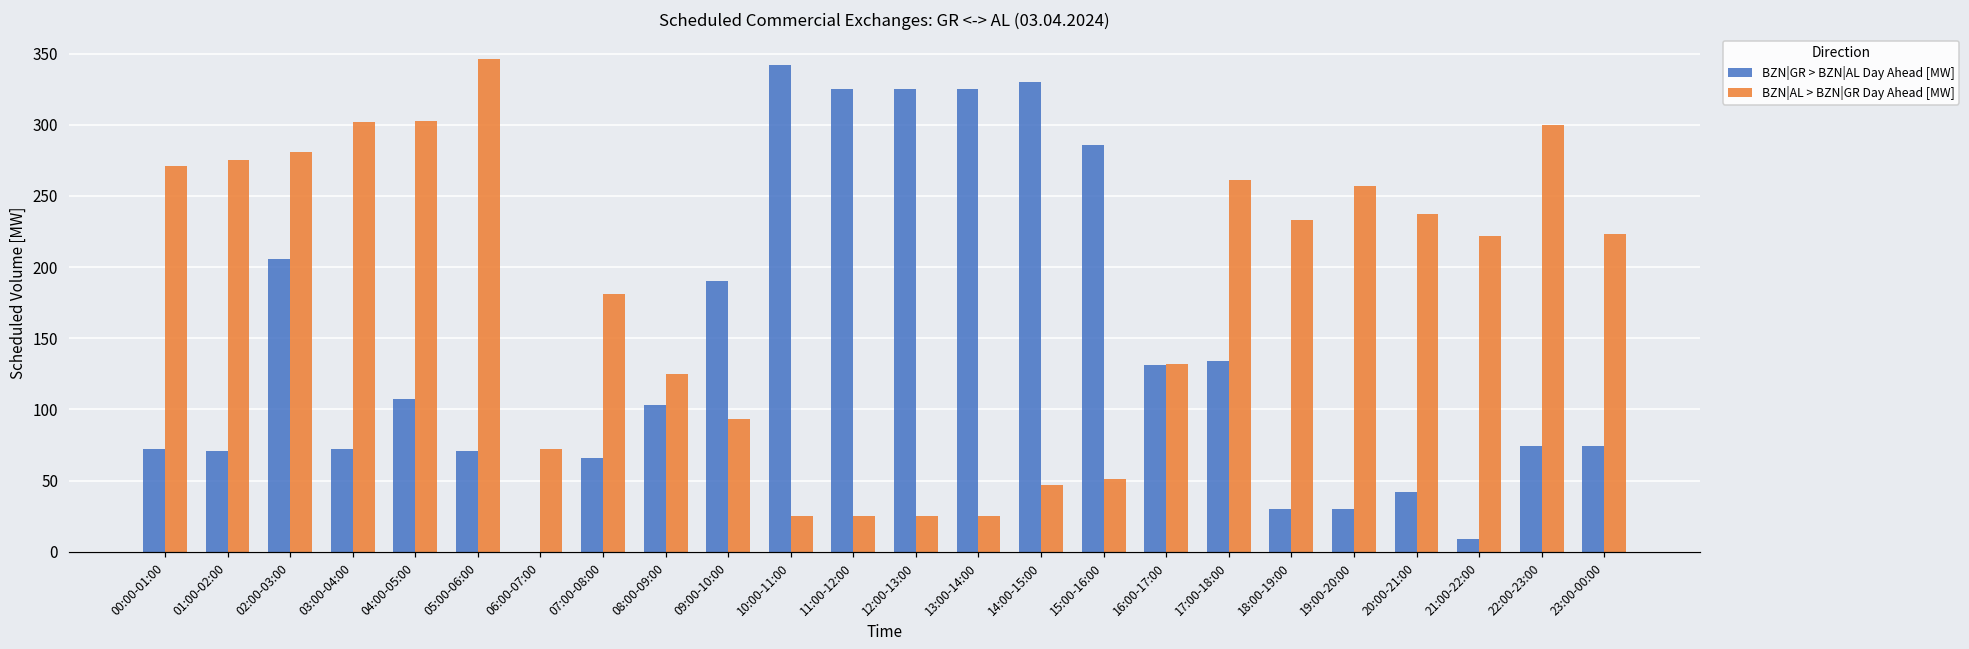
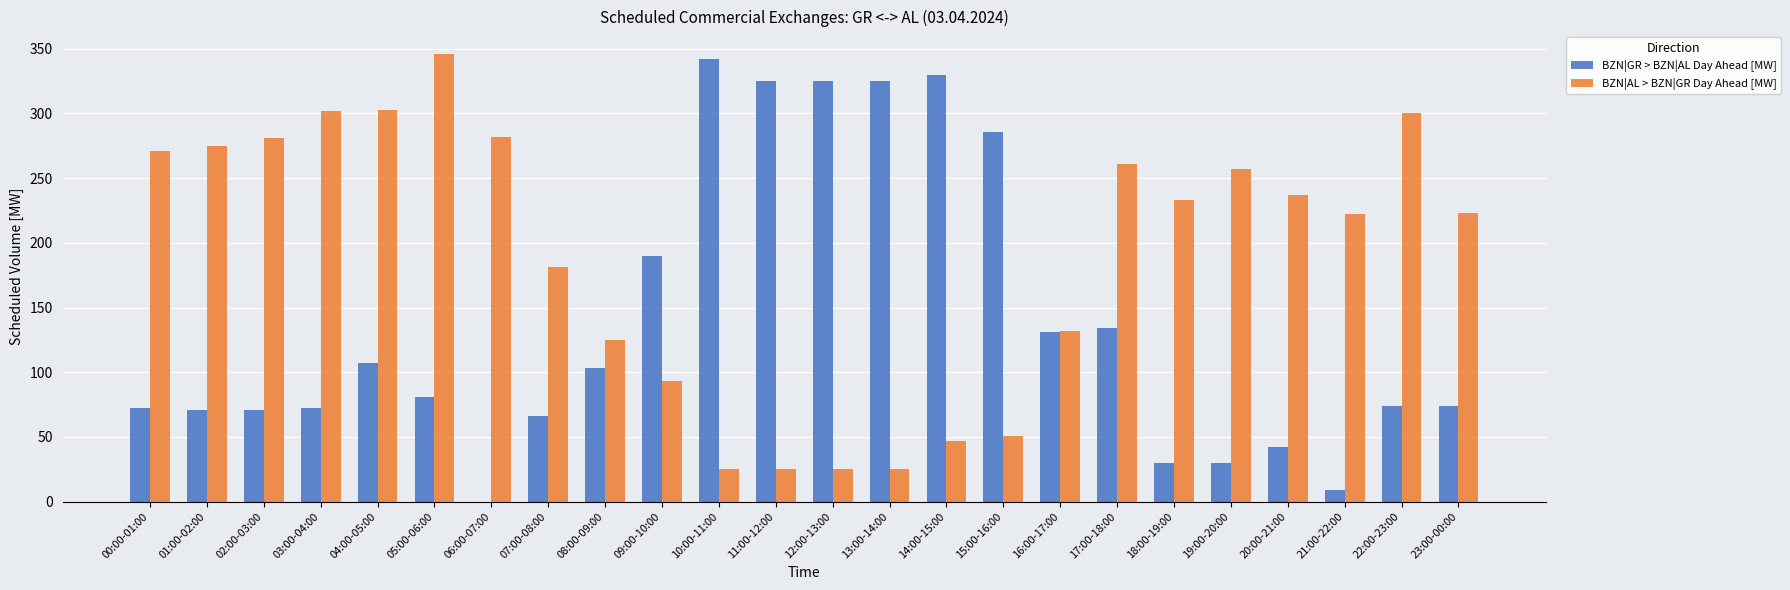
BZN|GR > BZN|AL Day Ahead [MW], 02:00-03:00: 206 -> 71
BZN|GR > BZN|AL Day Ahead [MW], 05:00-06:00: 71 -> 81
BZN|AL > BZN|GR Day Ahead [MW], 06:00-07:00: 72 -> 282
